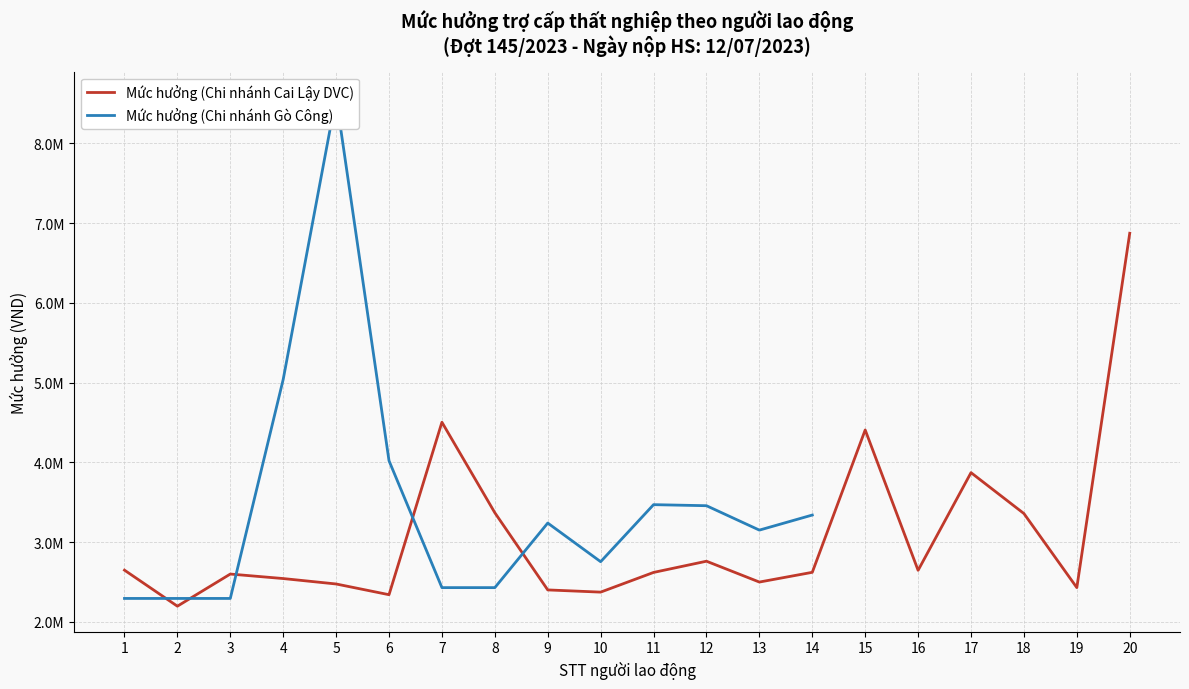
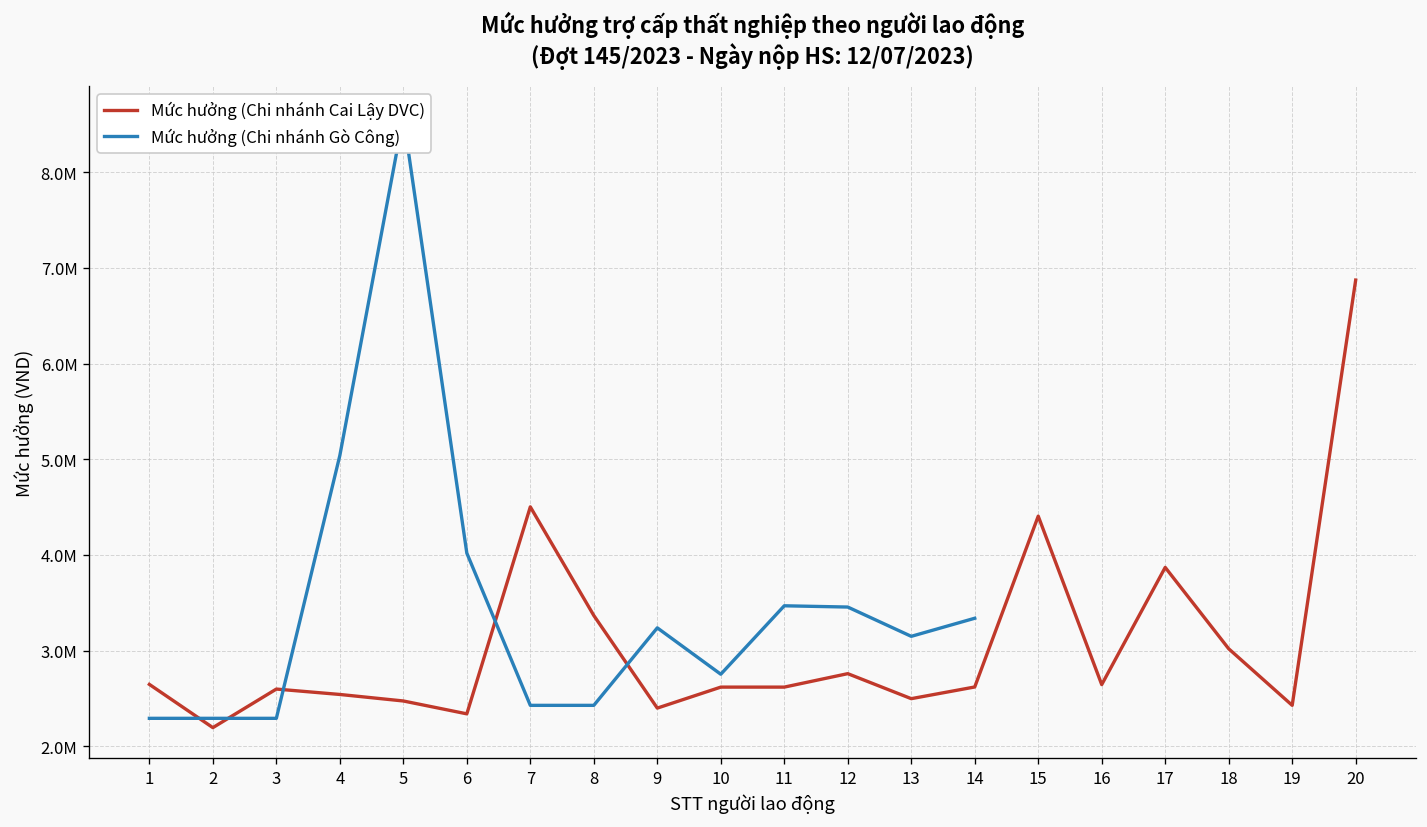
Mức hưởng (Chi nhánh Cai Lậy DVC), 10: 2400000 -> 2600000
Mức hưởng (Chi nhánh Cai Lậy DVC), 18: 3400000 -> 3000000
